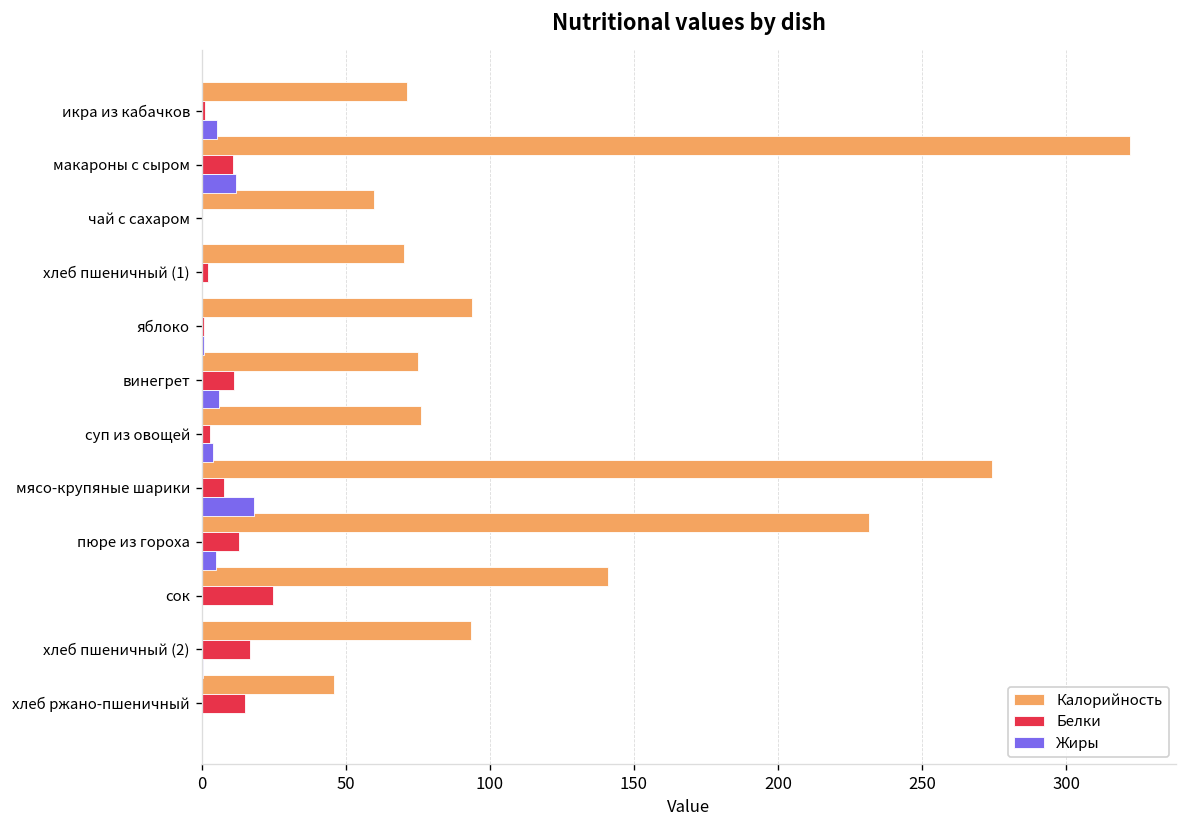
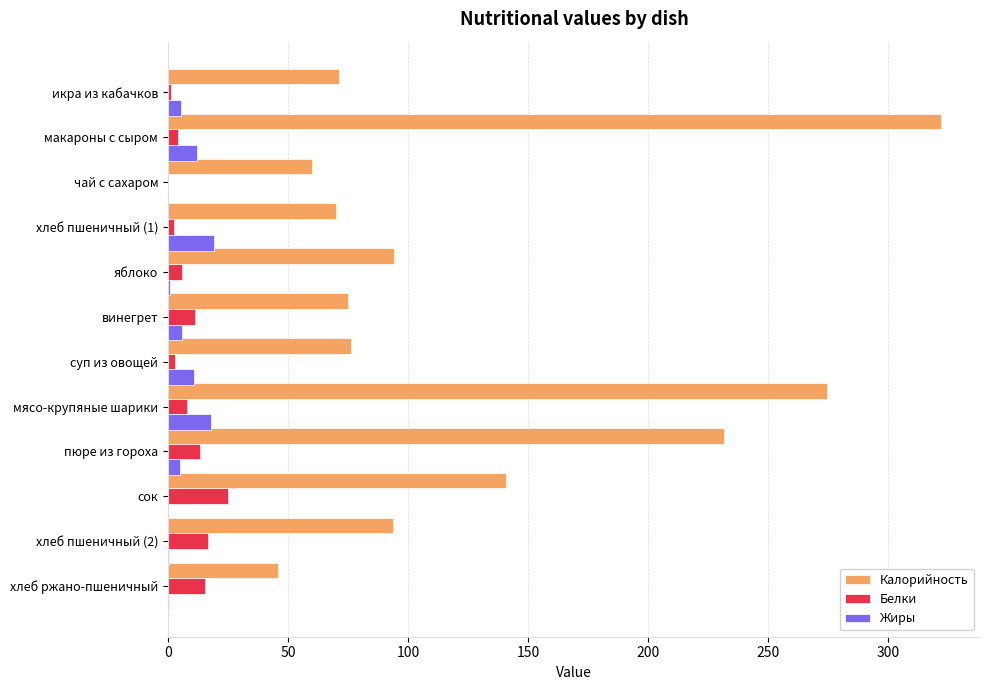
Белки, макароны с сыром: 11 -> 4
Жиры, хлеб пшеничный (1): 0 -> 19
Белки, яблоко: 1 -> 6
Жиры, суп из овощей: 4 -> 11
